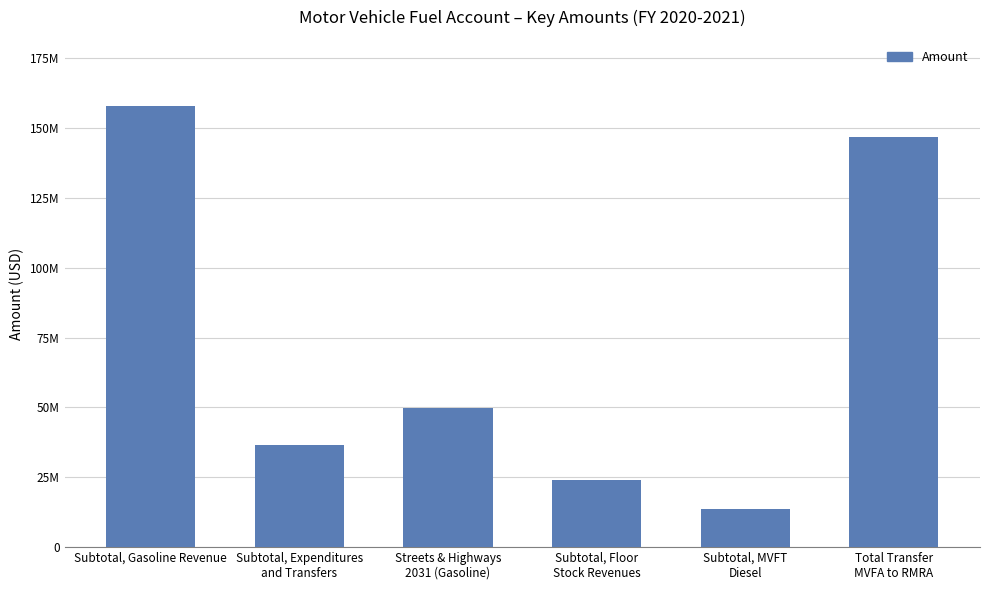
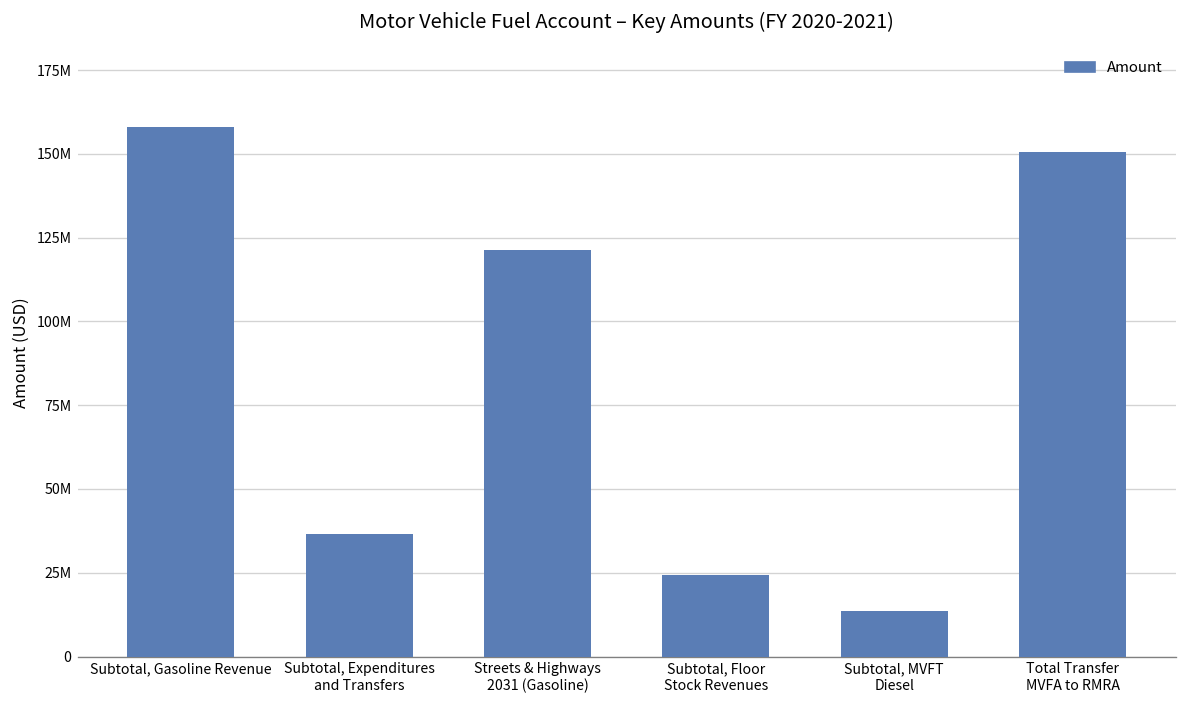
Streets & Highways 2031 (Gasoline): 50000000 -> 121000000
Total Transfer MVFA to RMRA: 147000000 -> 150000000
